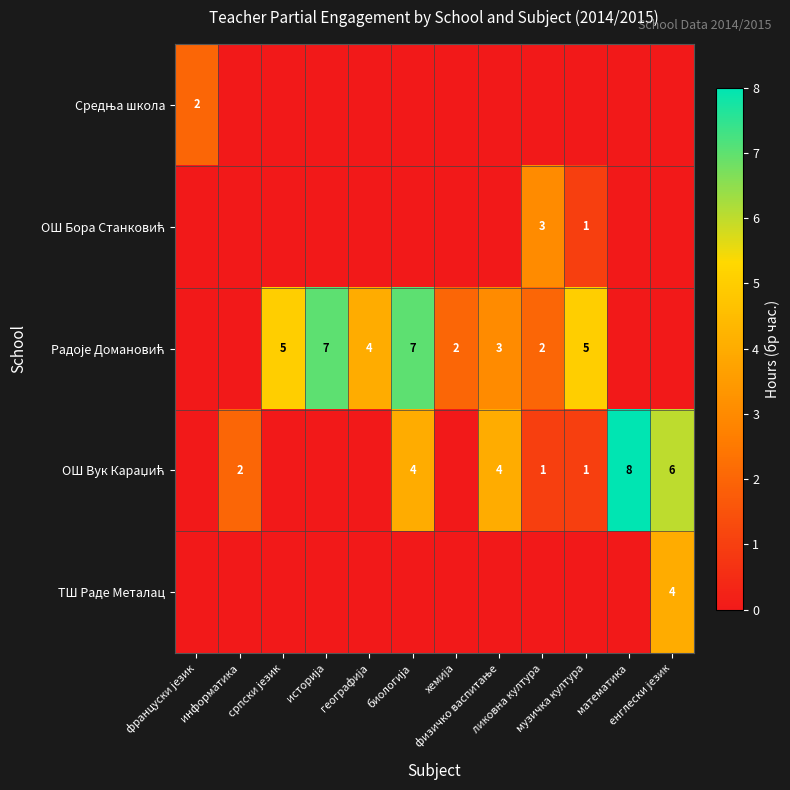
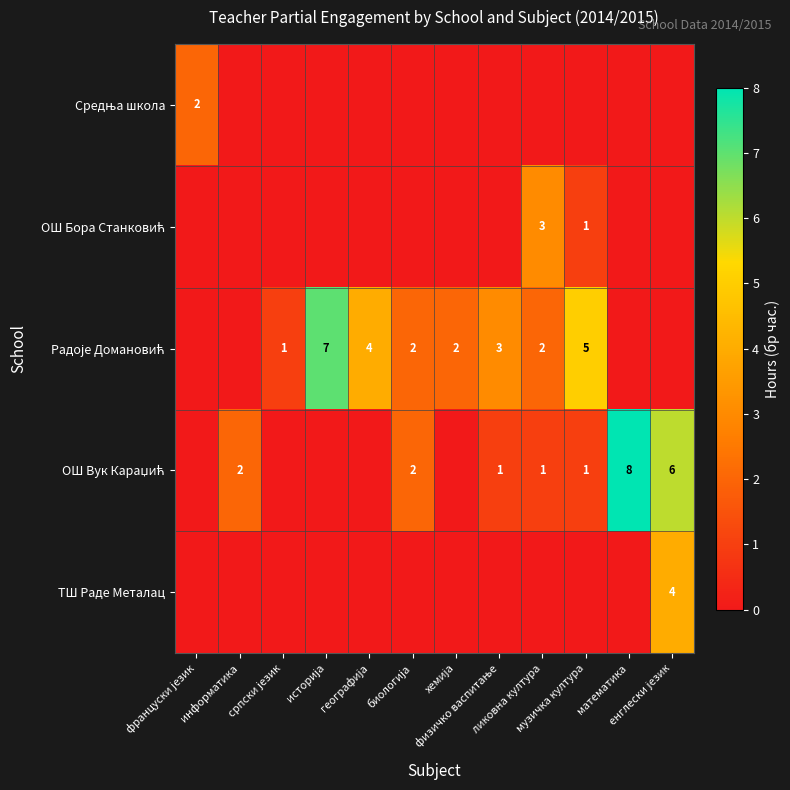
Радоје Домановић, српски језик: 5 -> 1
Радоје Домановић, биологија: 7 -> 2
ОШ Вук Караџић, биологија: 4 -> 2
ОШ Вук Караџић, физичко васпитање: 4 -> 1
